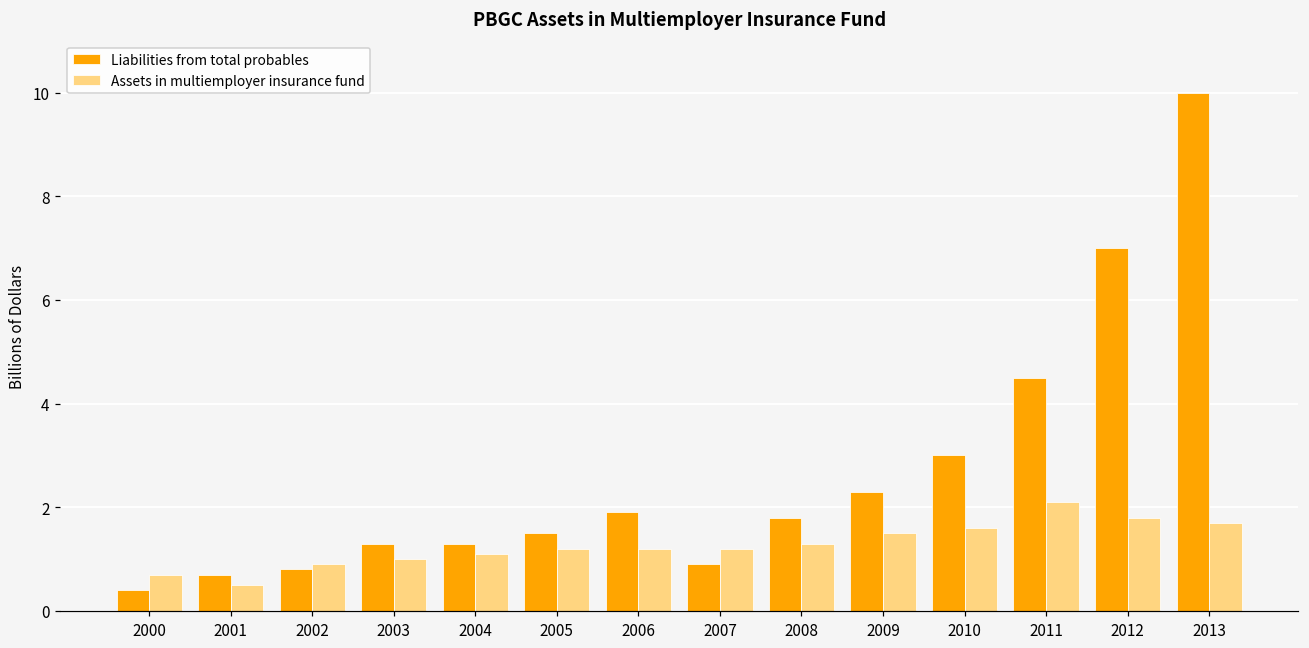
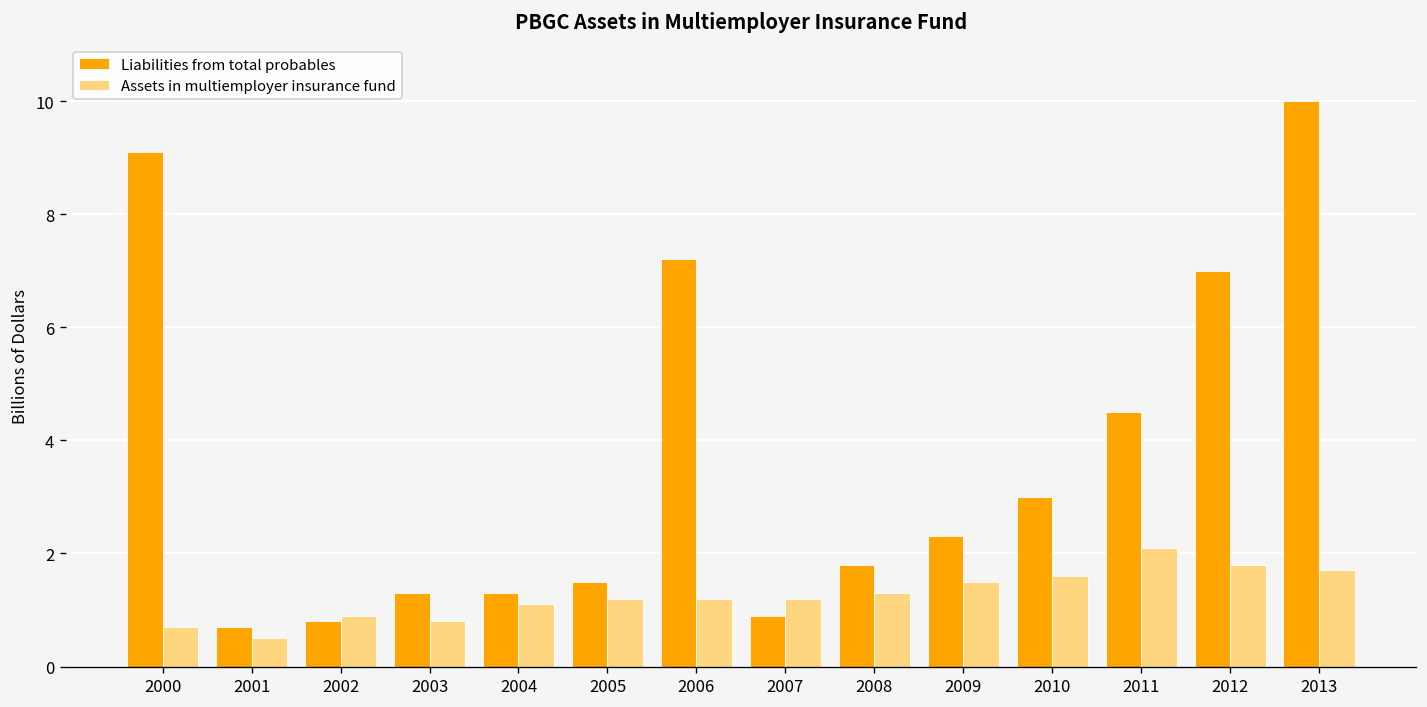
Liabilities from total probables, 2000: 0.4 -> 9.1
Assets in multiemployer insurance fund, 2003: 1.0 -> 0.8
Liabilities from total probables, 2006: 1.9 -> 7.2
